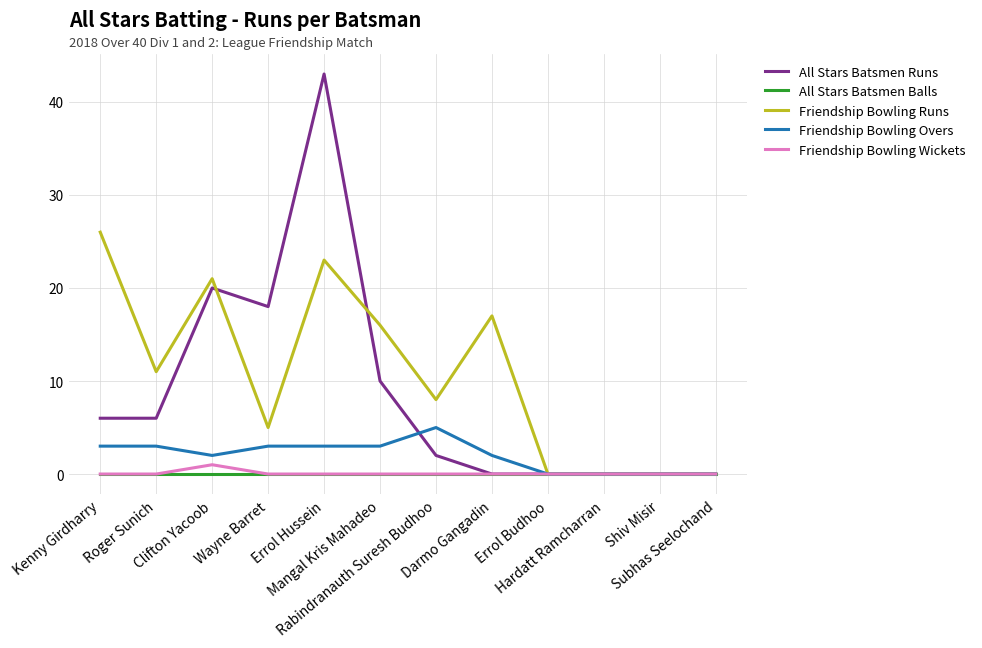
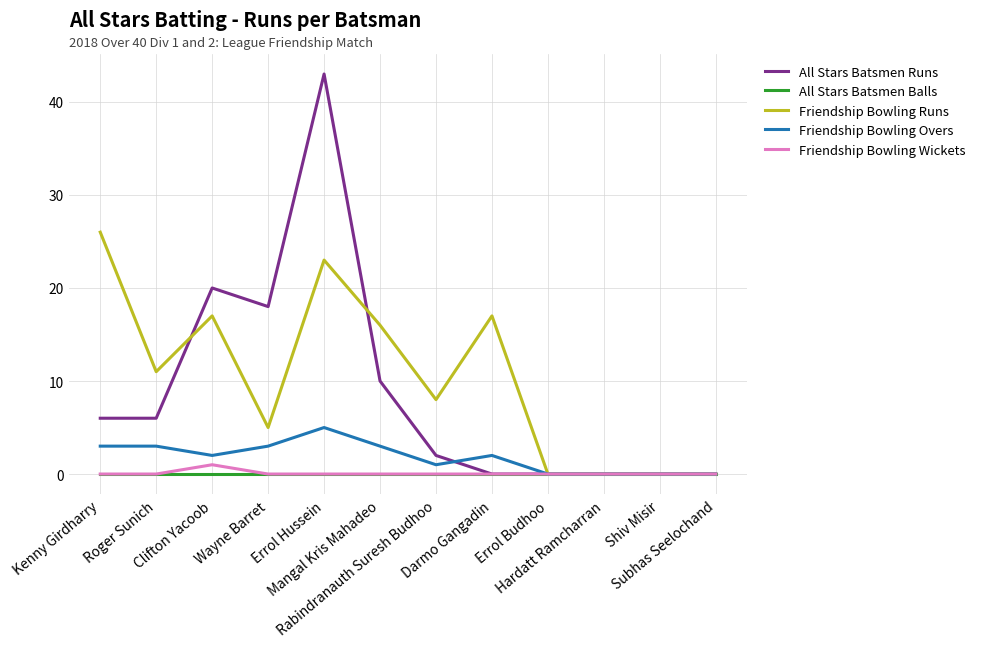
Friendship Bowling Runs, Clifton Yacoob: 21 -> 17
Friendship Bowling Overs, Errol Hussein: 3 -> 5
Friendship Bowling Overs, Rabindranauth Suresh Budhoo: 5 -> 1
